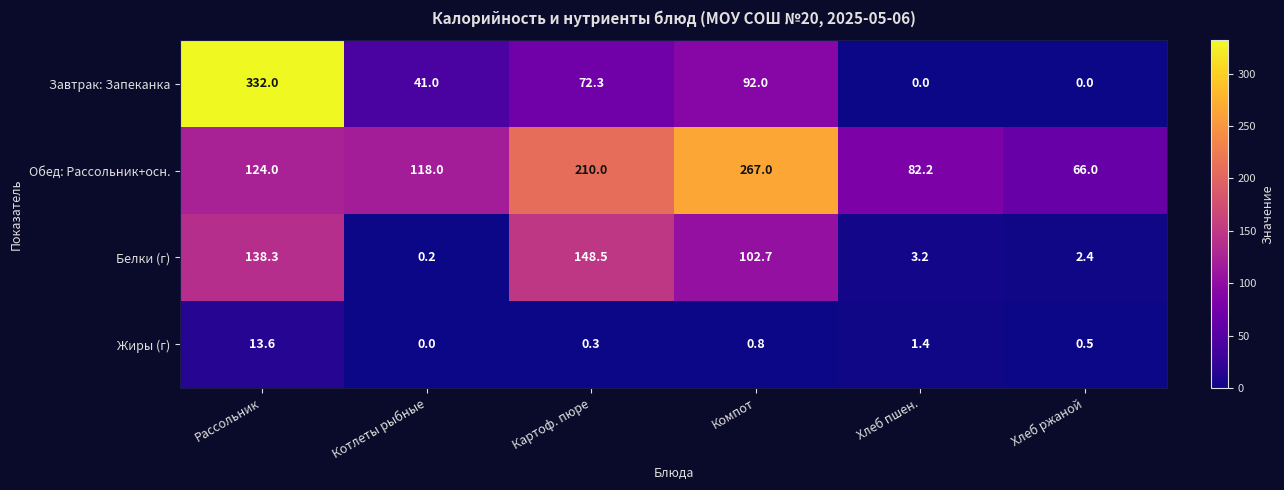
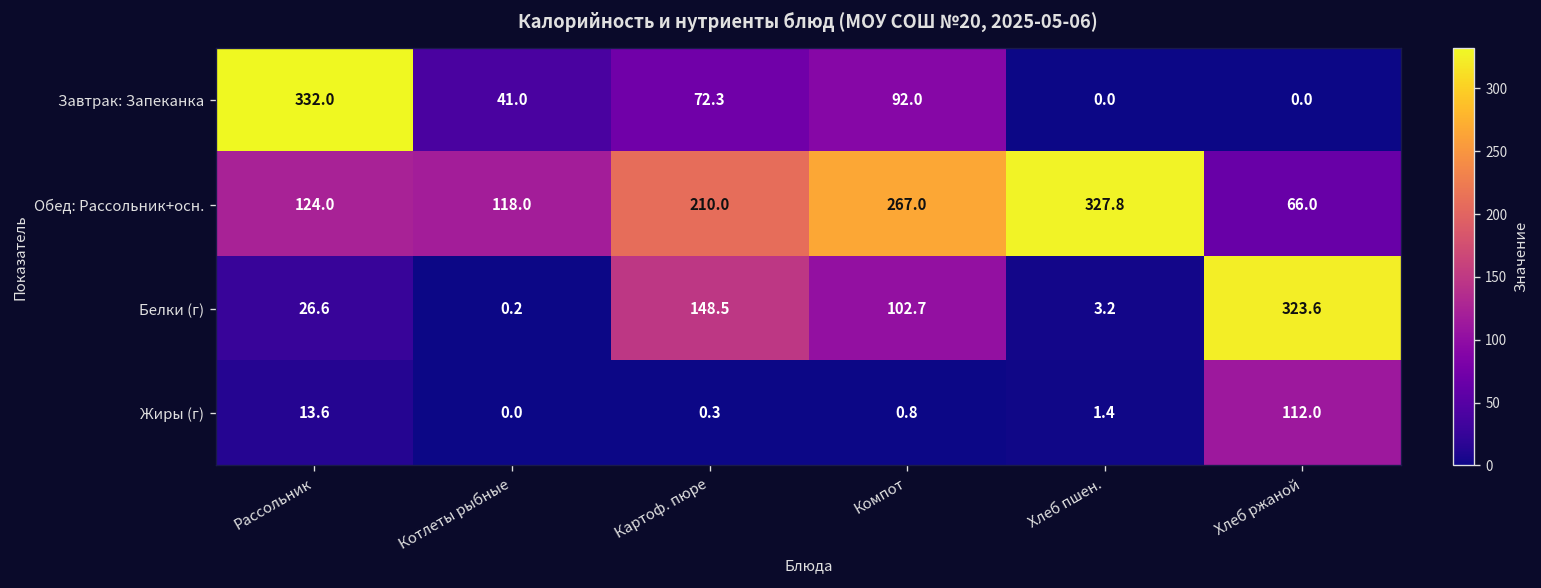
Обед: Рассольник+осн., Хлеб пшен.: 82.2 -> 327.8
Белки (г), Рассольник: 138.3 -> 26.6
Белки (г), Хлеб ржаной: 2.4 -> 323.6
Жиры (г), Хлеб ржаной: 0.5 -> 112.0
